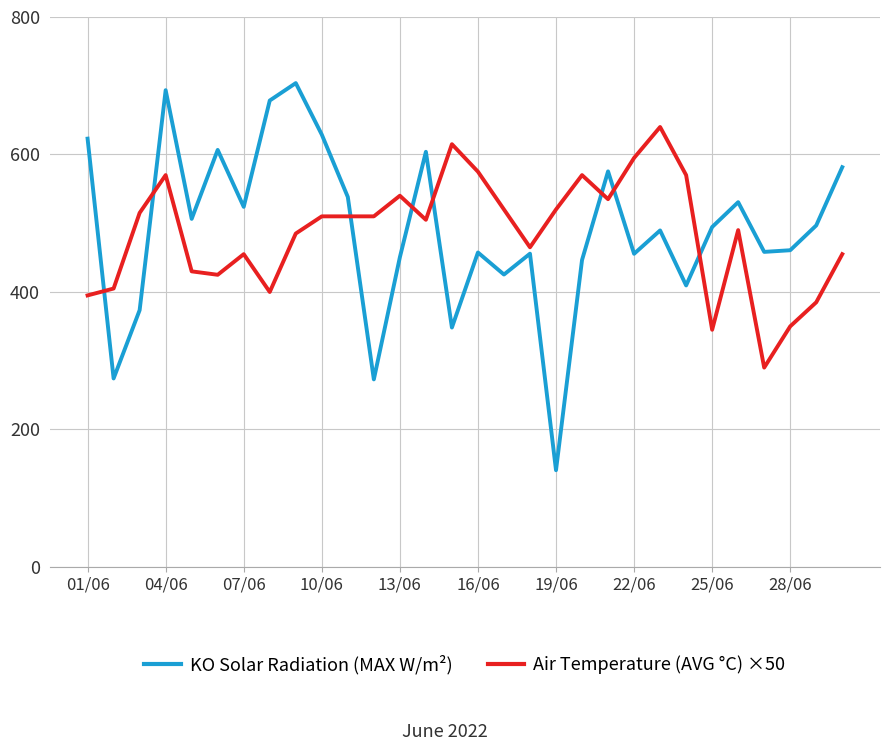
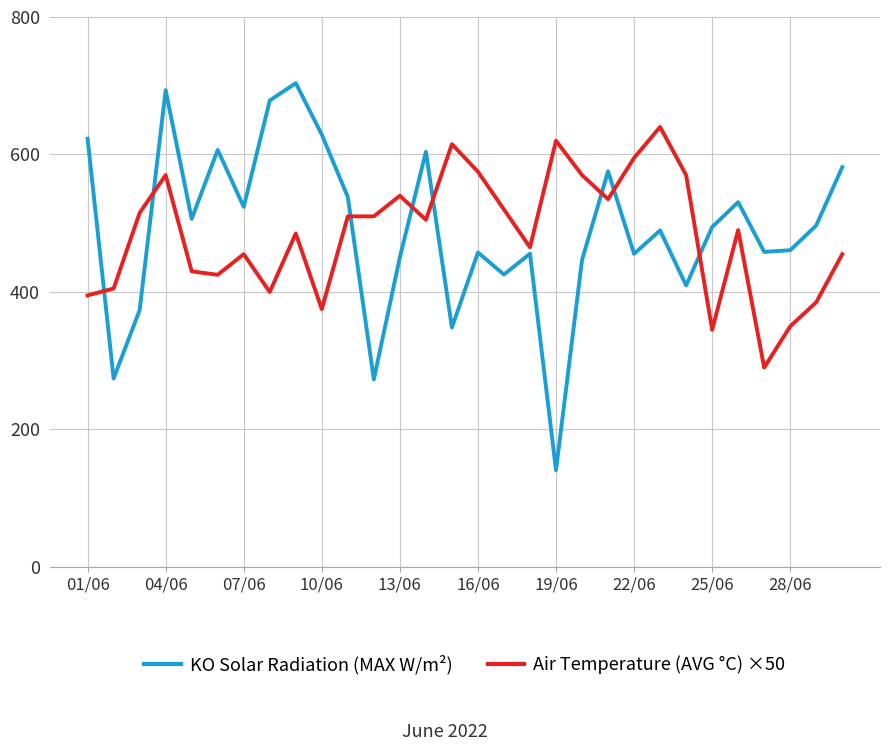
Air Temperature (AVG °C) ×50, 10/06: 510 -> 380
Air Temperature (AVG °C) ×50, 19/06: 520 -> 620
